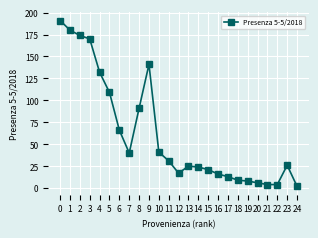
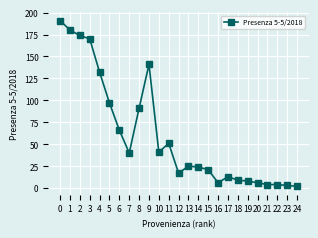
5: 110 -> 100
11: 30 -> 50
16: 20 -> 10
23: 30 -> 0
